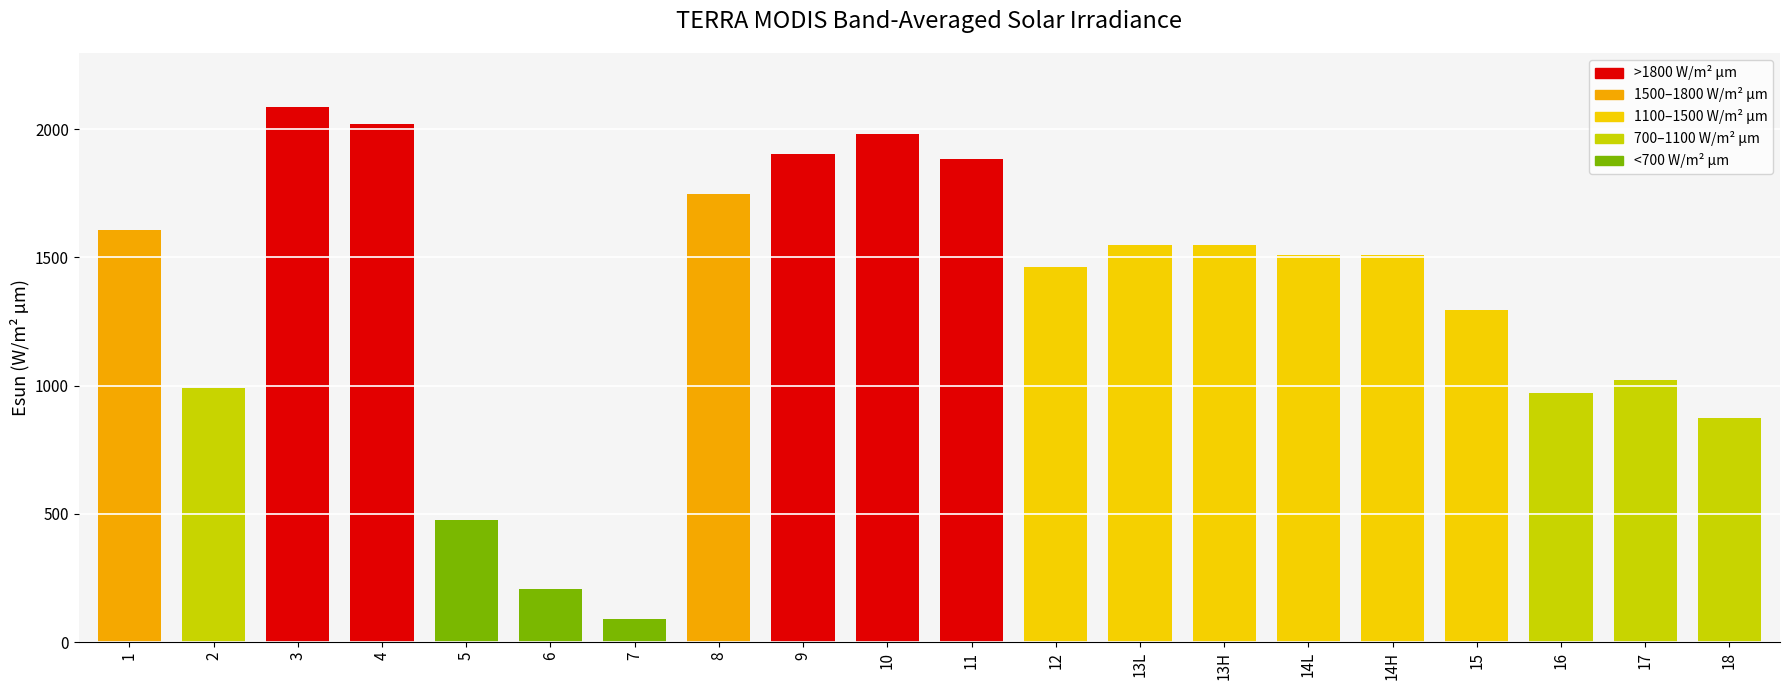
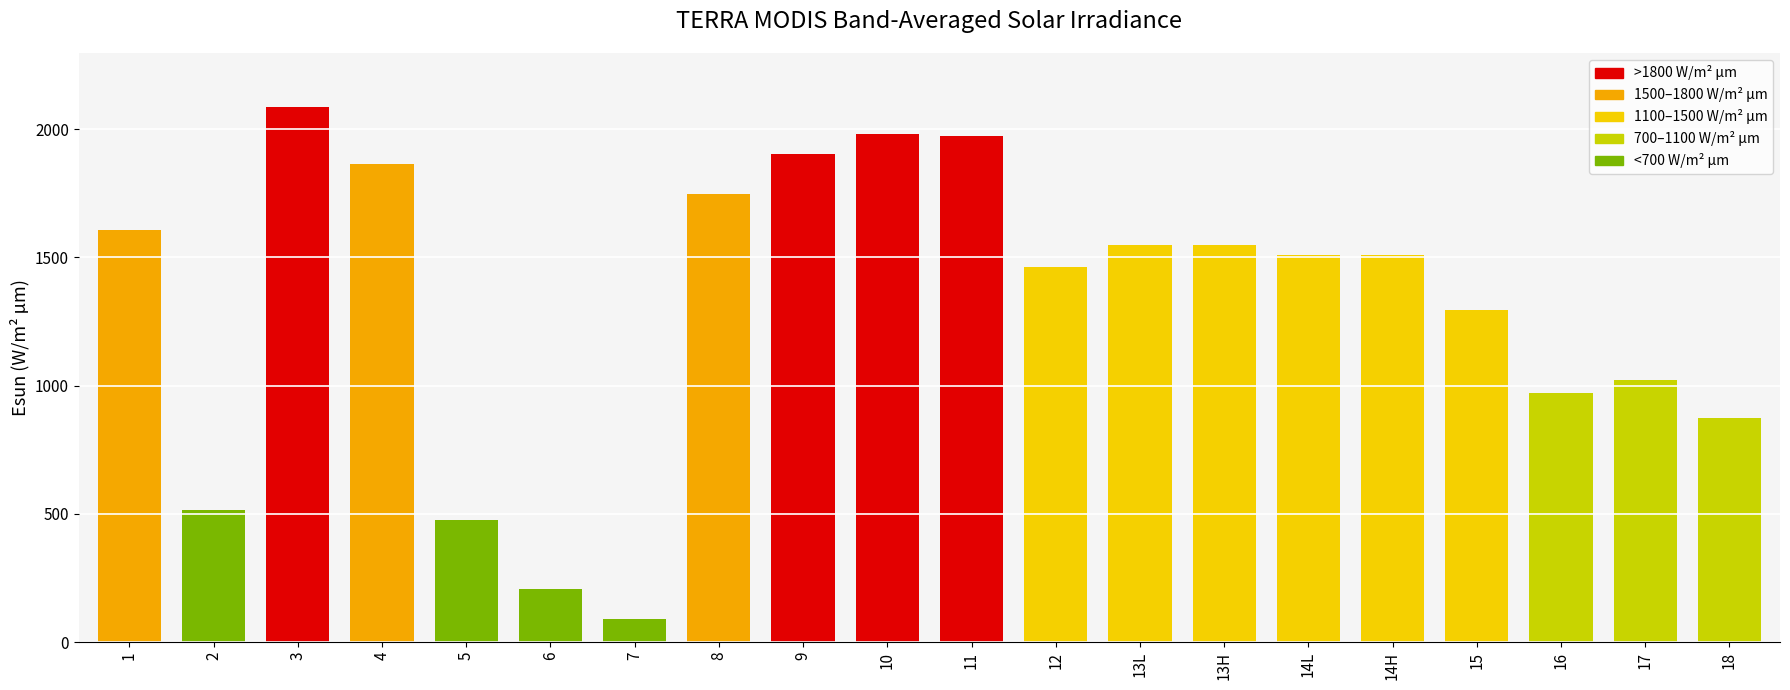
2: 990 -> 520
4: 2020 -> 1870
11: 1880 -> 1970
